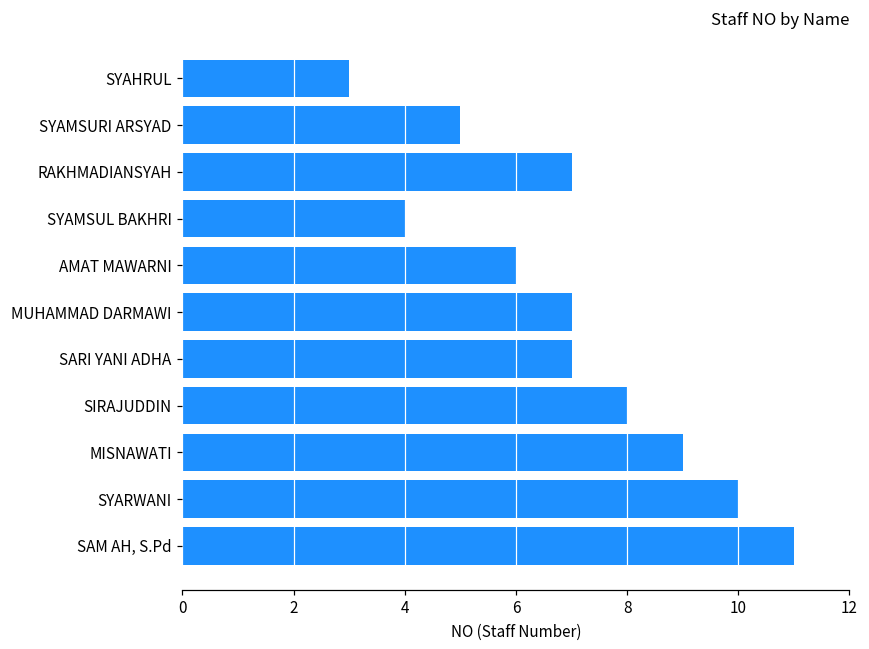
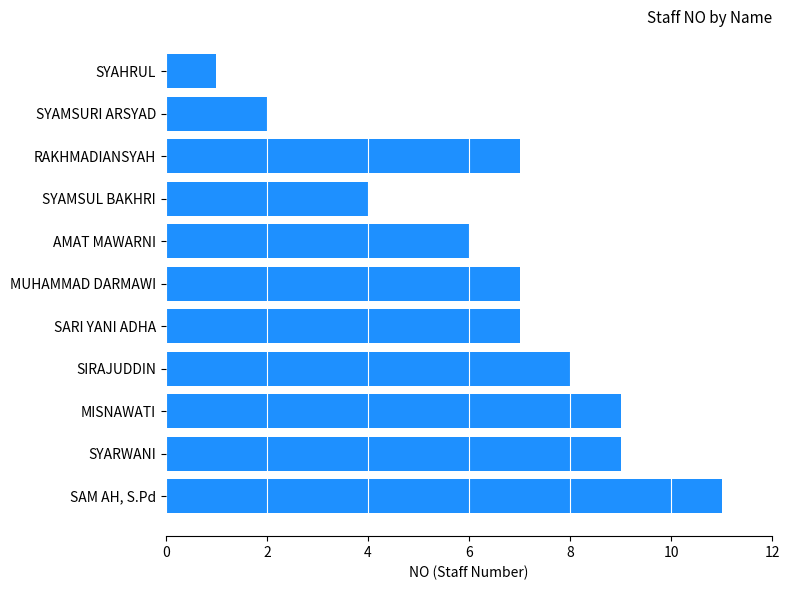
SYAHRUL: 3 -> 1
SYAMSURI ARSYAD: 5 -> 2
SYARWANI: 10 -> 9
